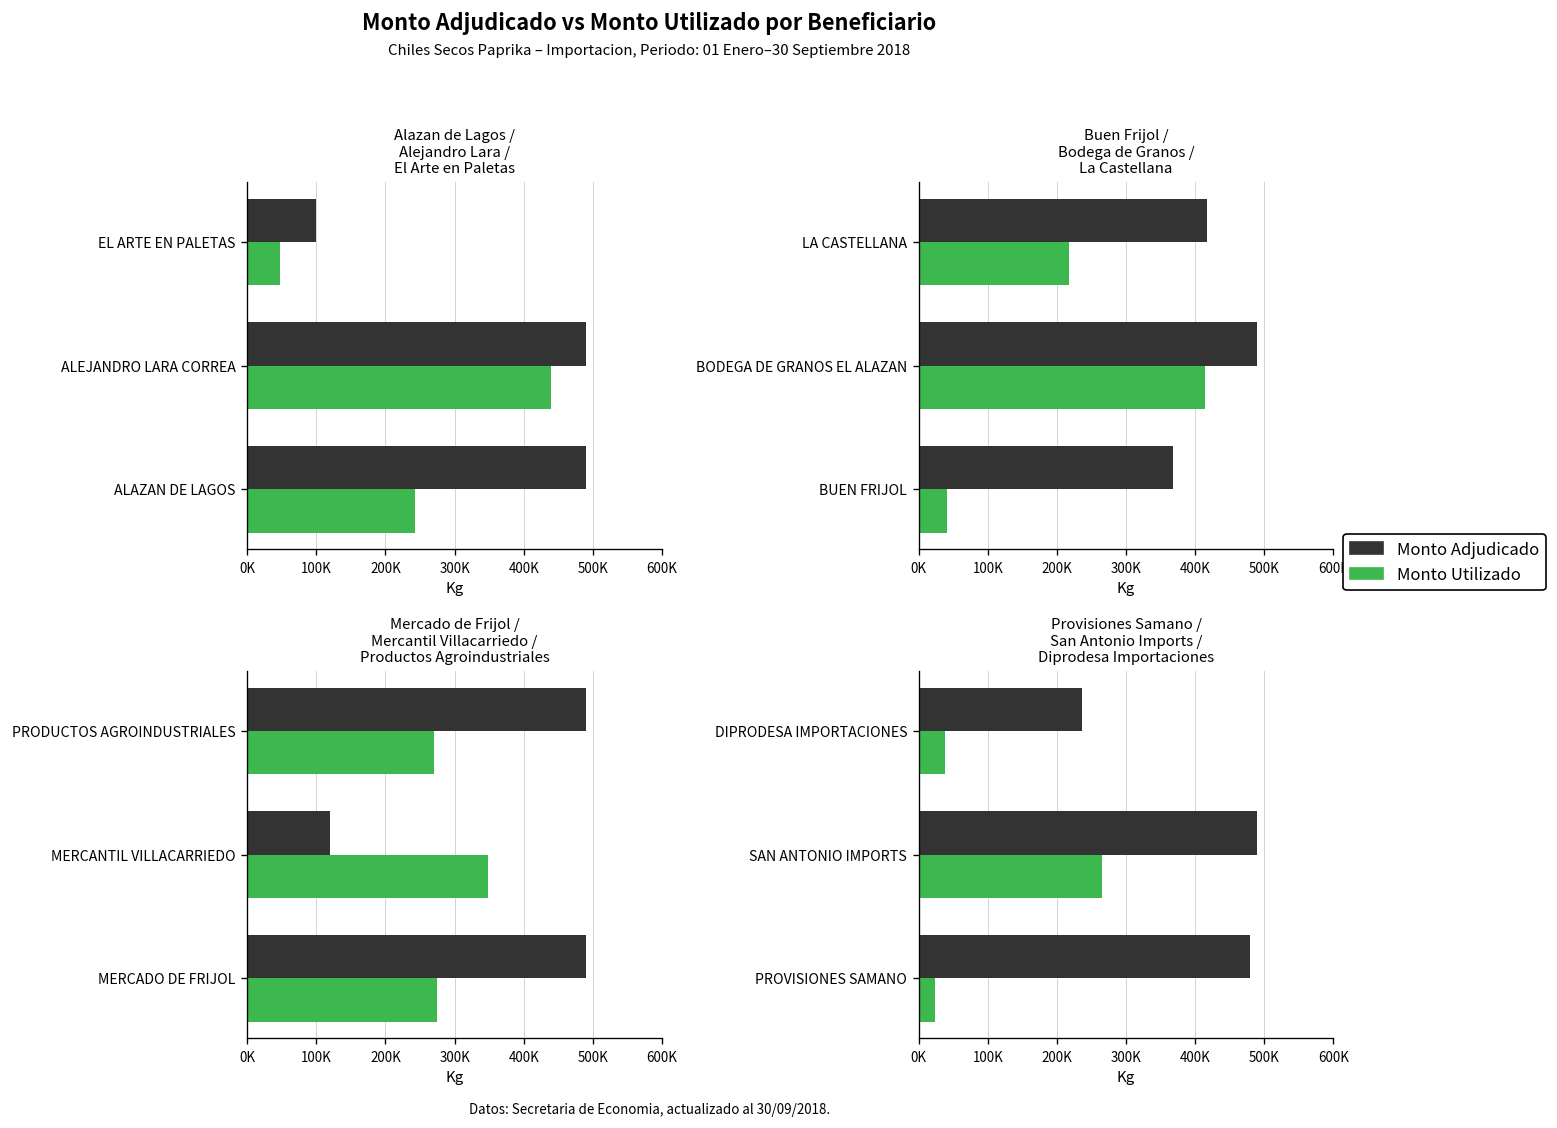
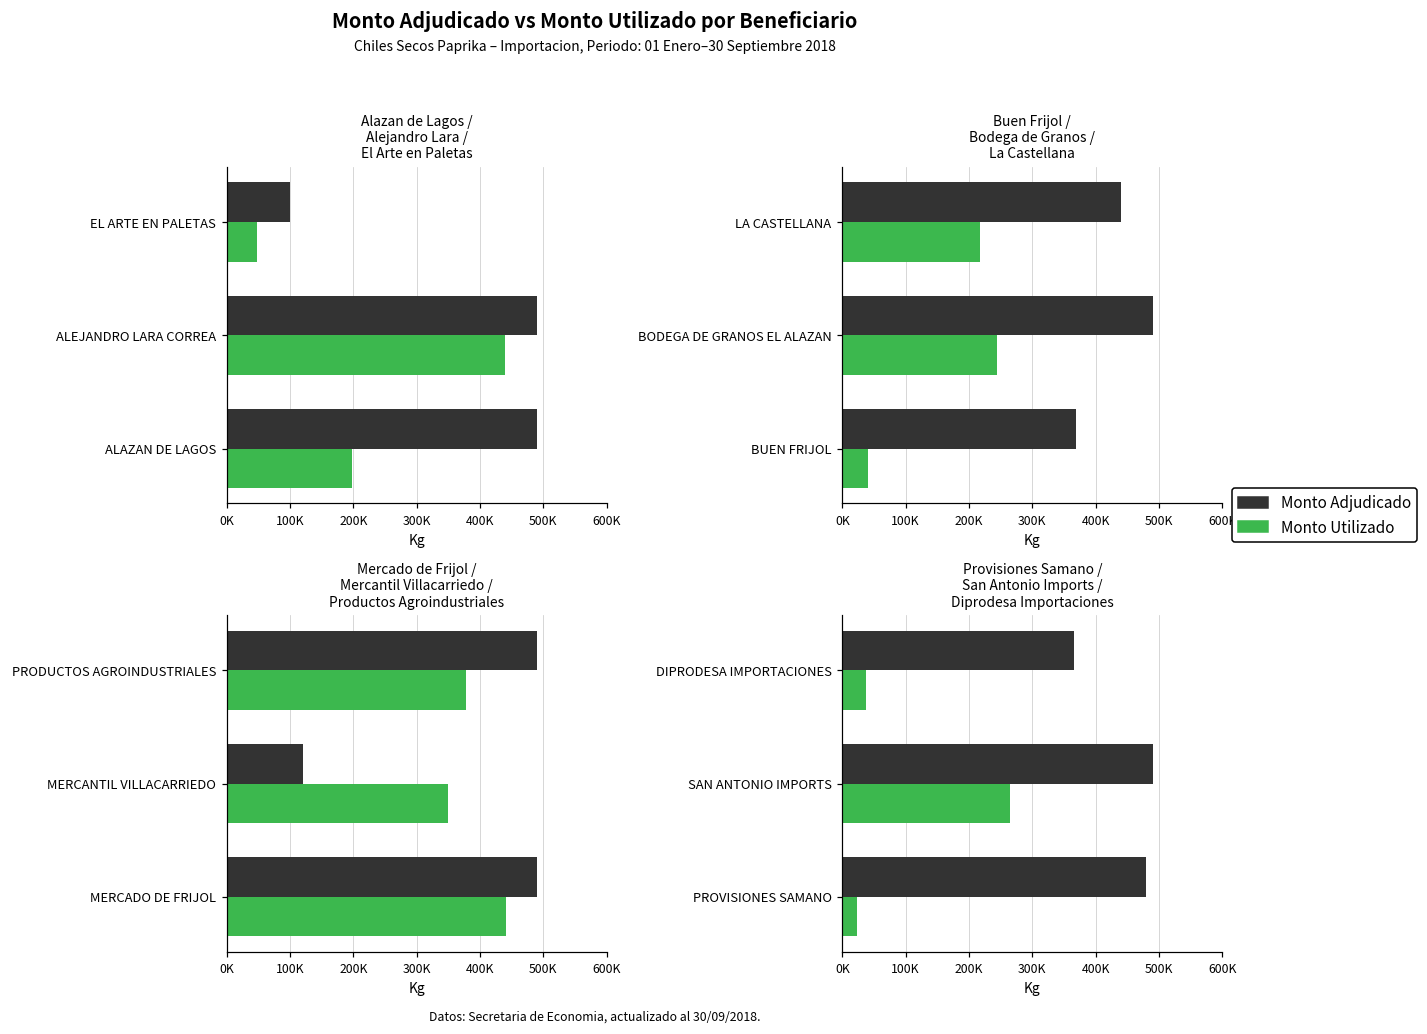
Alazan de Lagos / Alejandro Lara / El Arte en Paletas, Monto Utilizado, ALAZAN DE LAGOS: 240000 -> 200000
Buen Frijol / Bodega de Granos / La Castellana, Monto Adjudicado, LA CASTELLANA: 420000 -> 440000
Buen Frijol / Bodega de Granos / La Castellana, Monto Utilizado, BODEGA DE GRANOS EL ALAZAN: 410000 -> 240000
Mercado de Frijol / Mercantil Villacarriedo / Productos Agroindustriales, Monto Utilizado, PRODUCTOS AGROINDUSTRIALES: 270000 -> 380000
Mercado de Frijol / Mercantil Villacarriedo / Productos Agroindustriales, Monto Utilizado, MERCADO DE FRIJOL: 280000 -> 440000
Provisiones Samano / San Antonio Imports / Diprodesa Importaciones, Monto Adjudicado, DIPRODESA IMPORTACIONES: 240000 -> 370000
